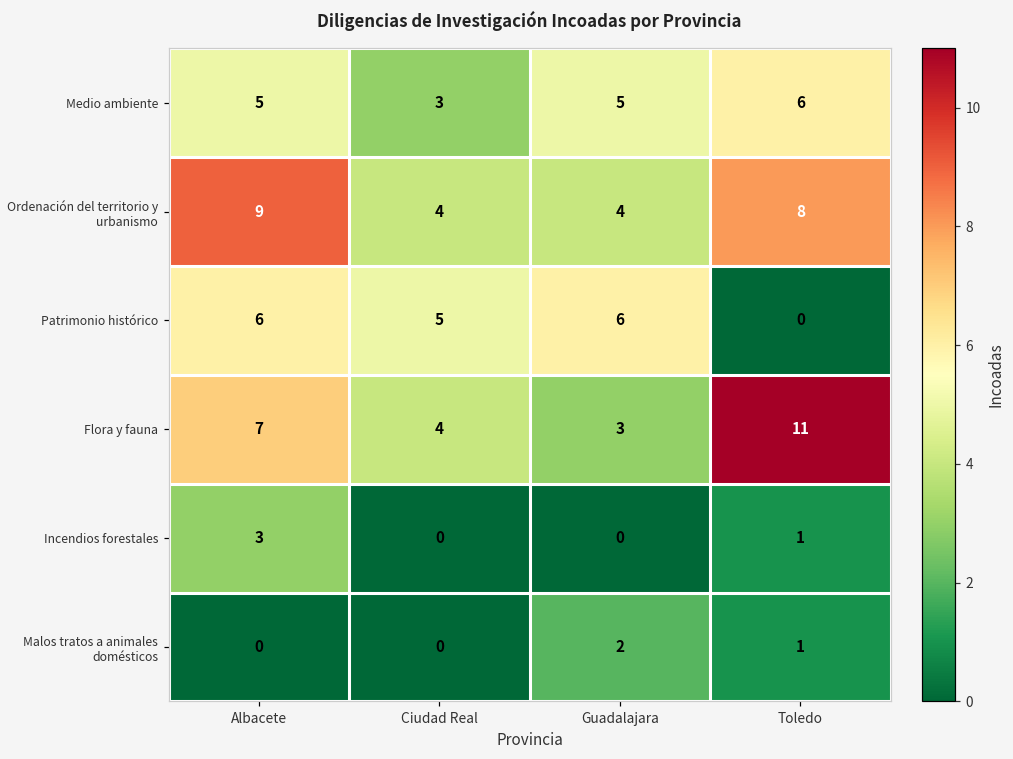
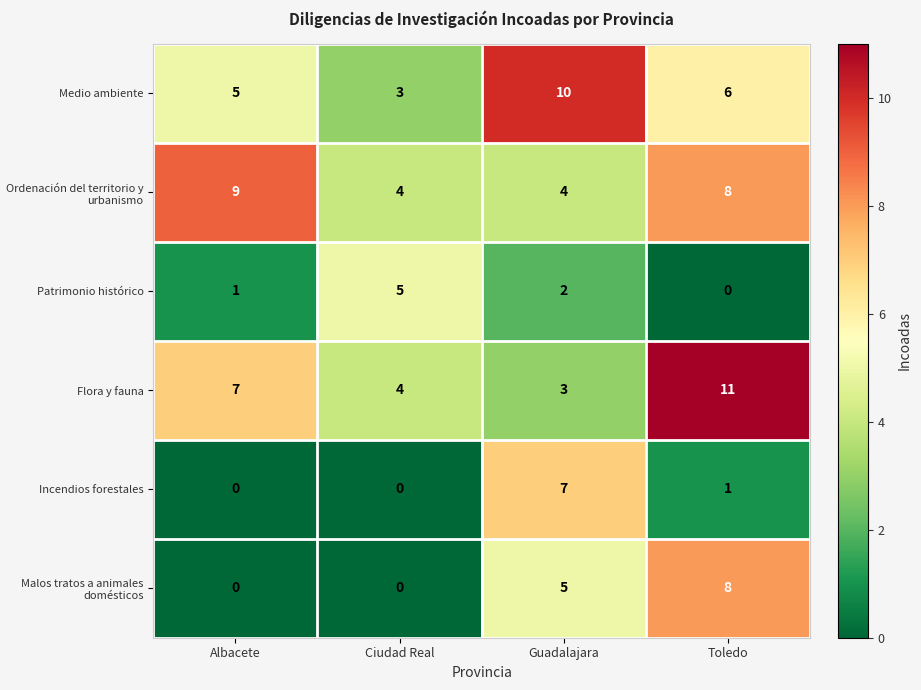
Medio ambiente, Guadalajara: 5 -> 10
Patrimonio histórico, Albacete: 6 -> 1
Patrimonio histórico, Guadalajara: 6 -> 2
Incendios forestales, Albacete: 3 -> 0
Incendios forestales, Guadalajara: 0 -> 7
Malos tratos a animales domésticos, Guadalajara: 2 -> 5
Malos tratos a animales domésticos, Toledo: 1 -> 8
